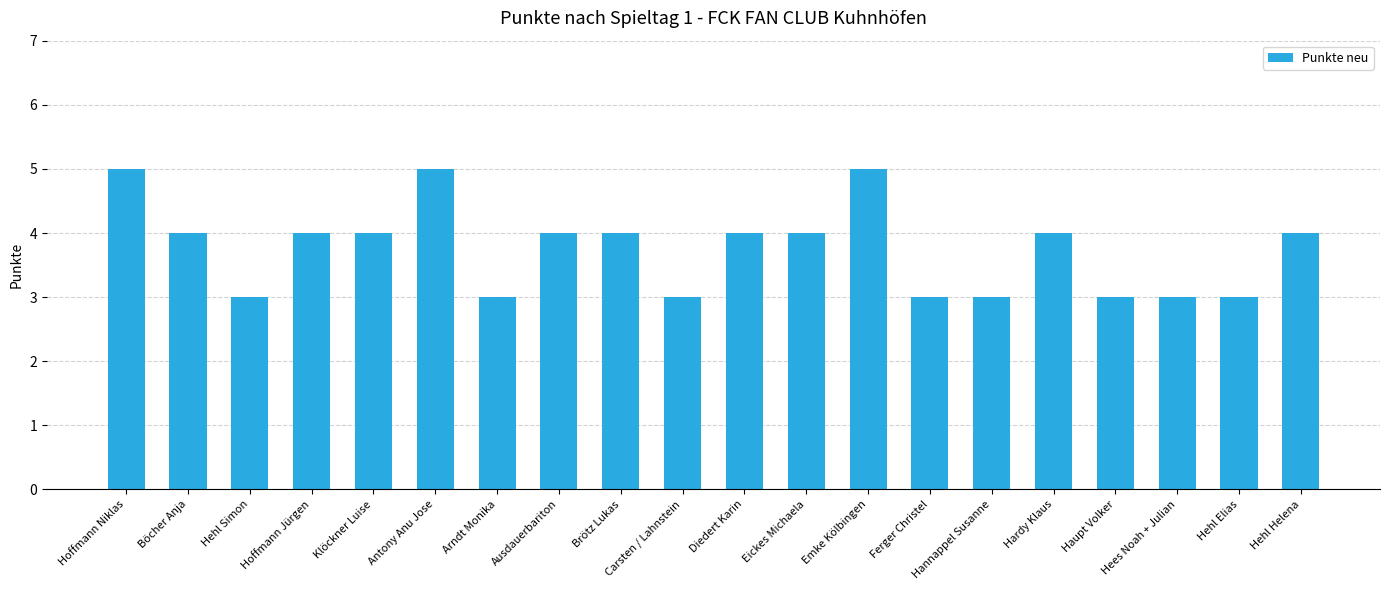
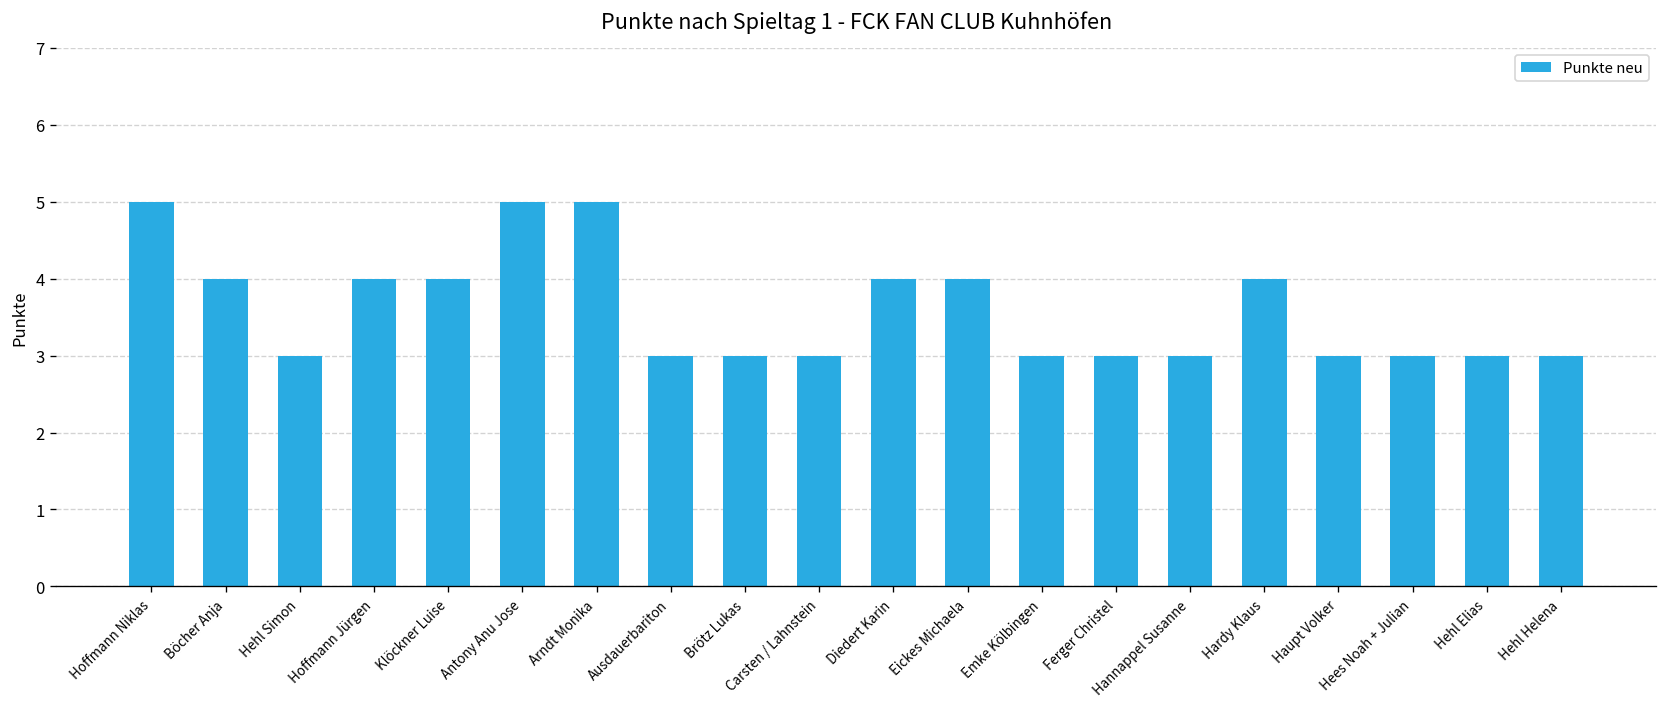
Arndt Monika: 3 -> 5
Ausdauerbariton: 4 -> 3
Brötz Lukas: 4 -> 3
Emke Kölbingen: 5 -> 3
Hehl Helena: 4 -> 3
